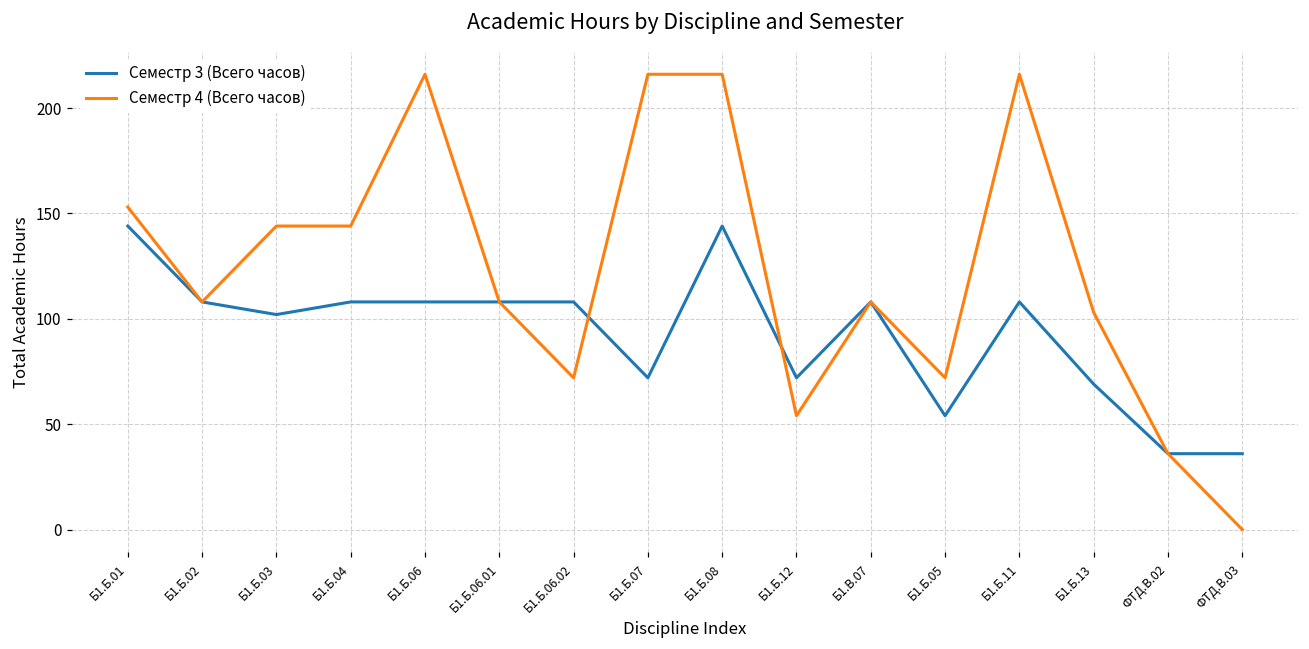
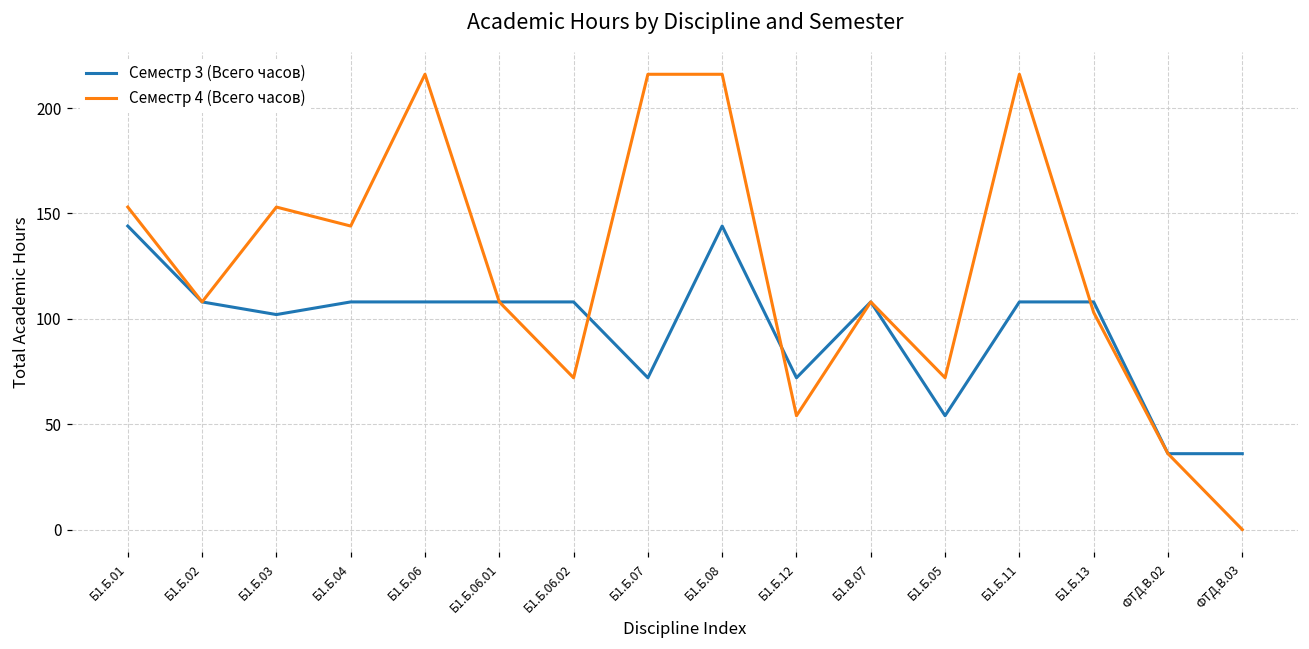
Семестр 4 (Всего часов), Б1.Б.03: 144 -> 153
Семестр 3 (Всего часов), Б1.Б.13: 69 -> 108
